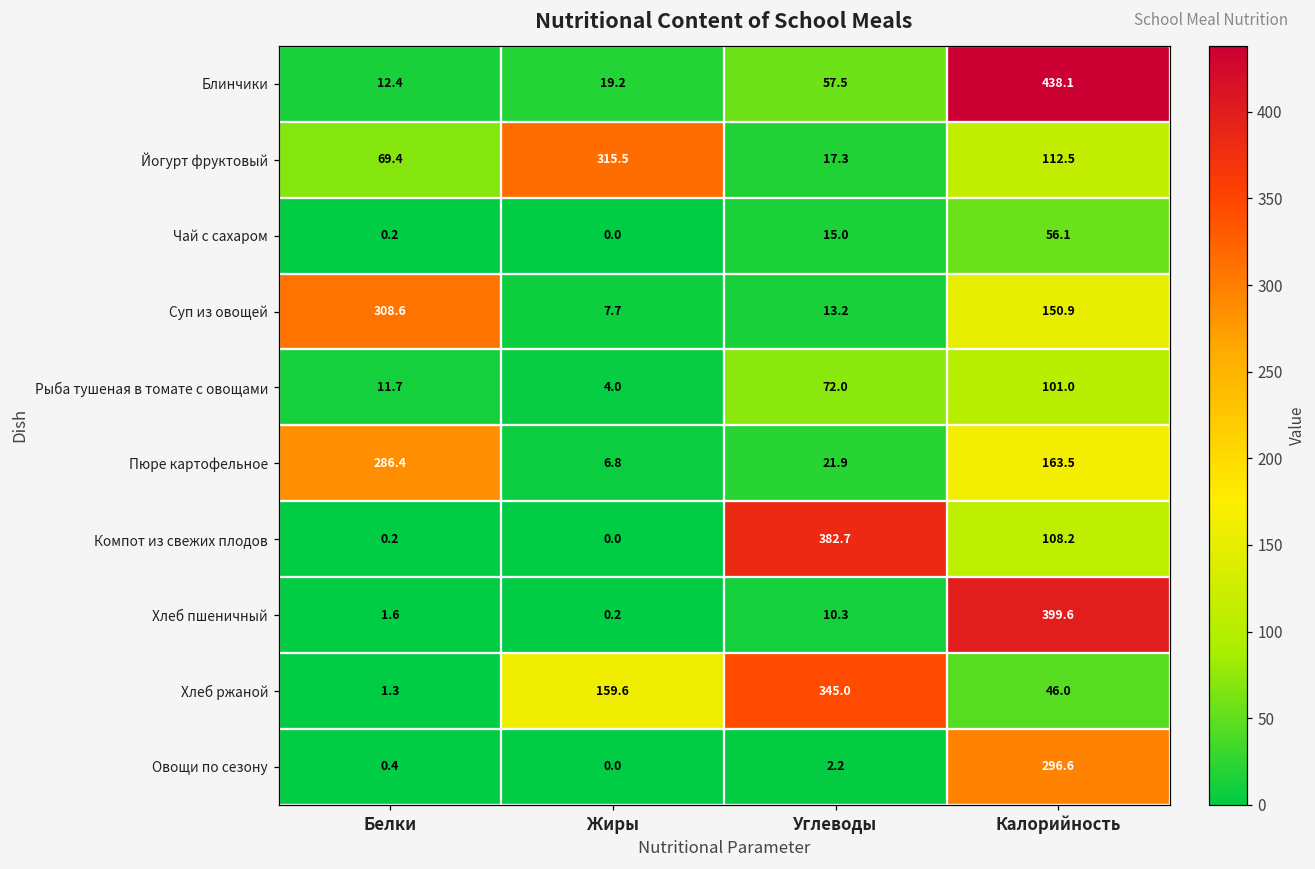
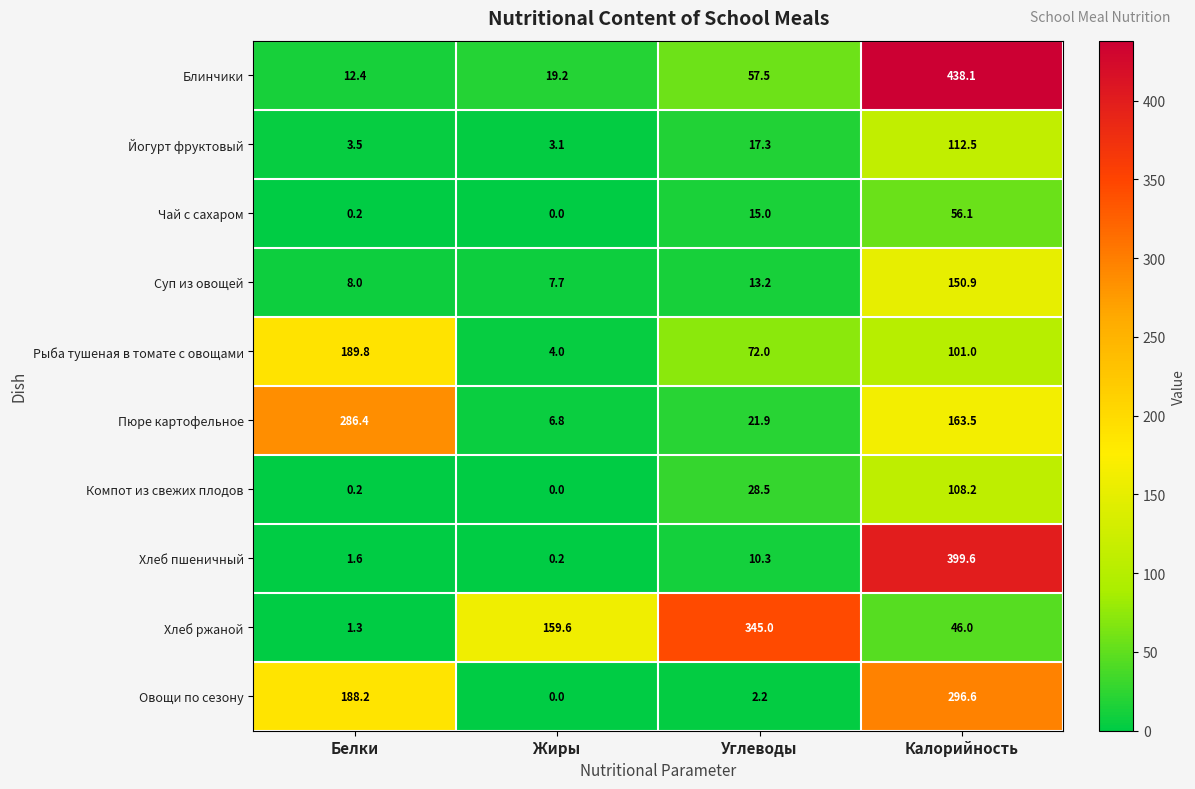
Йогурт фруктовый, Белки: 69.4 -> 3.5
Йогурт фруктовый, Жиры: 315.5 -> 3.1
Суп из овощей, Белки: 308.6 -> 8.0
Рыба тушеная в томате с овощами, Белки: 11.7 -> 189.8
Компот из свежих плодов, Углеводы: 382.7 -> 28.5
Овощи по сезону, Белки: 0.4 -> 188.2
